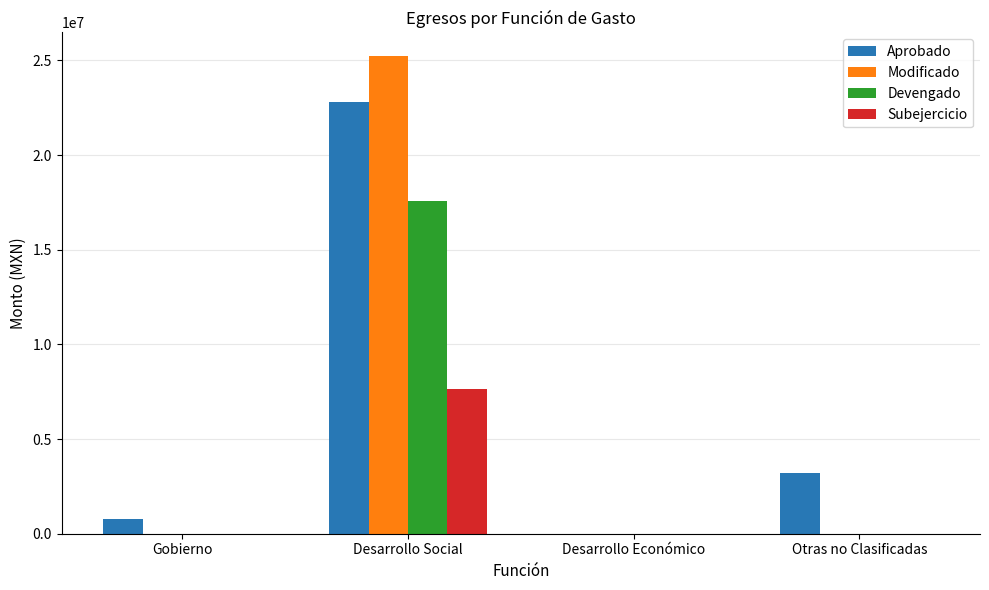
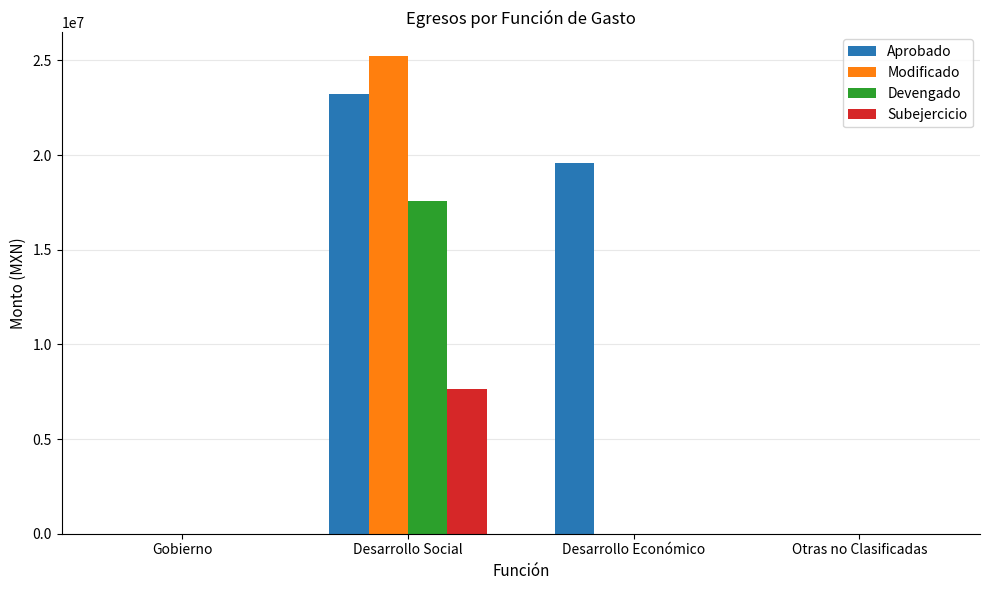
Aprobado, Gobierno: 800000 -> 0
Aprobado, Desarrollo Social: 22800000 -> 23200000
Aprobado, Desarrollo Económico: 0 -> 19600000
Aprobado, Otras no Clasificadas: 3200000 -> 0
